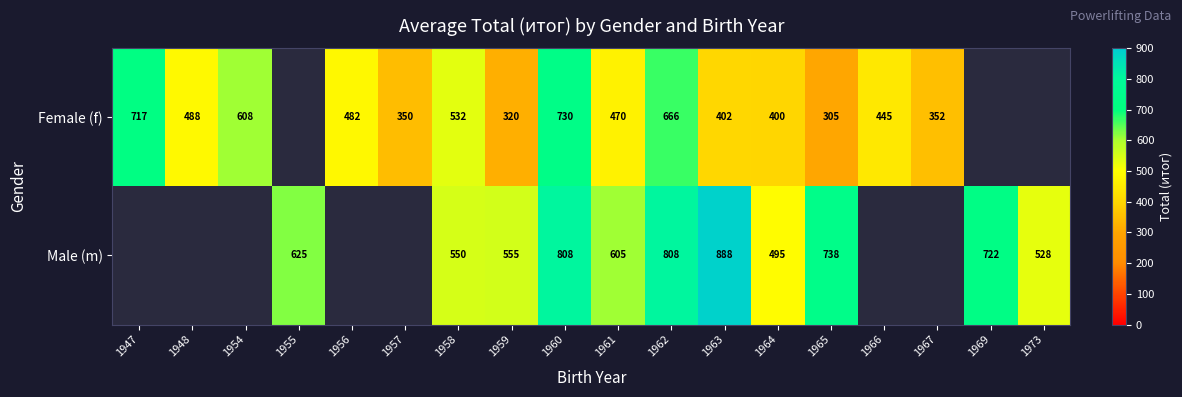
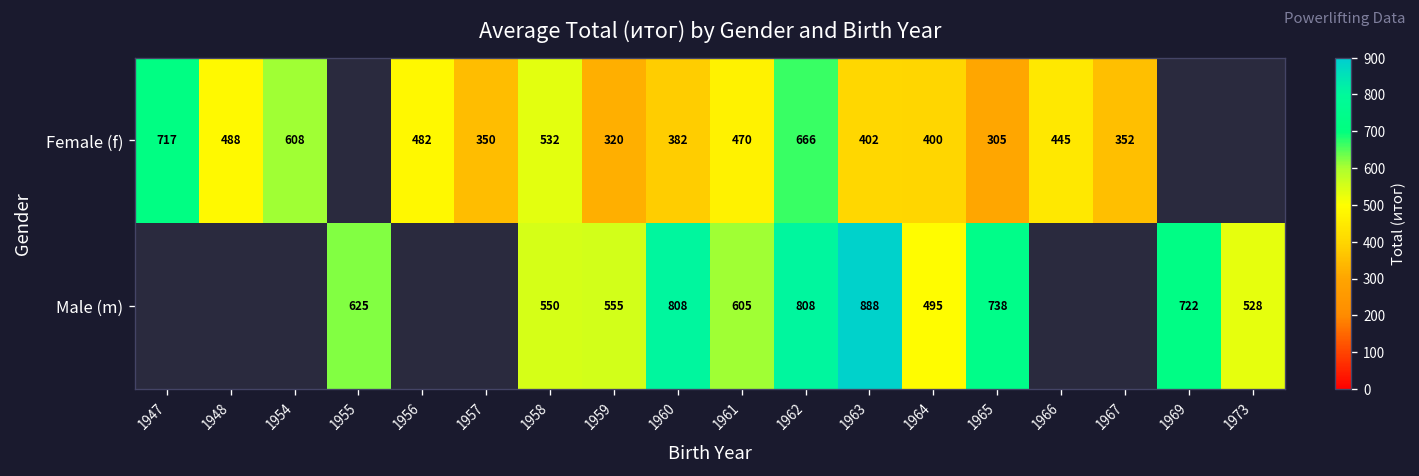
Female (f), 1960: 730 -> 382
